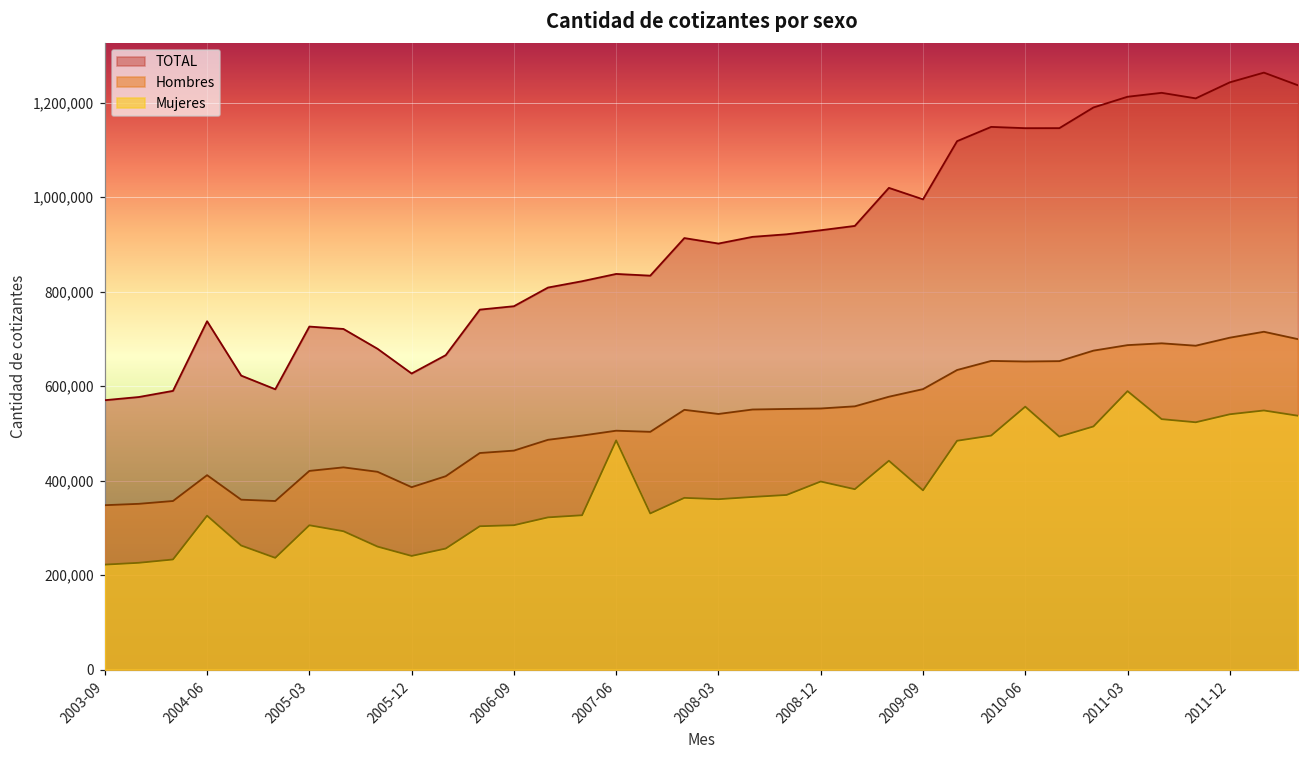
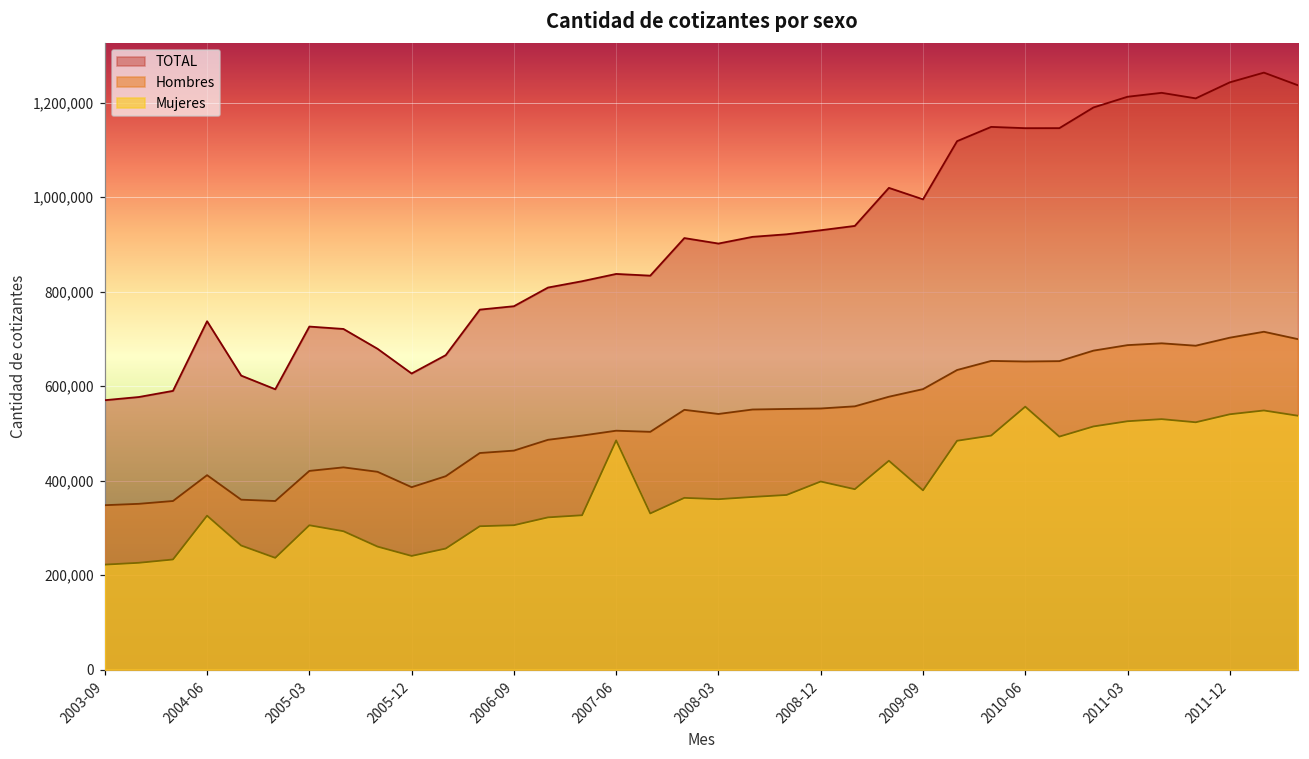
Mujeres, 2011-03: 590,000 -> 530,000
